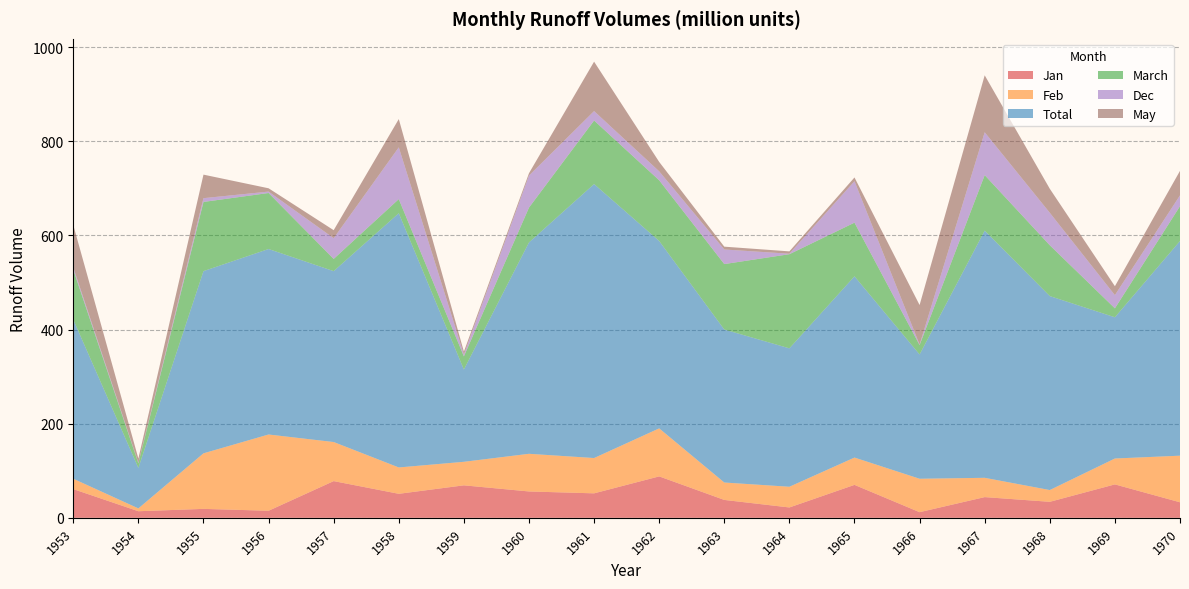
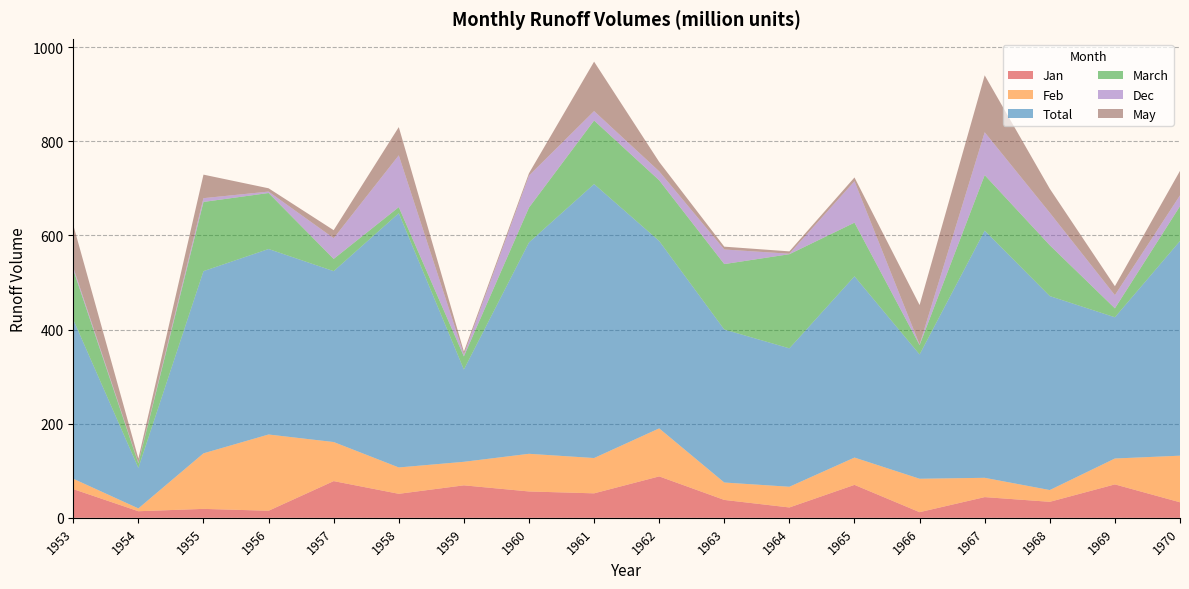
March, 1958: 30 -> 10
